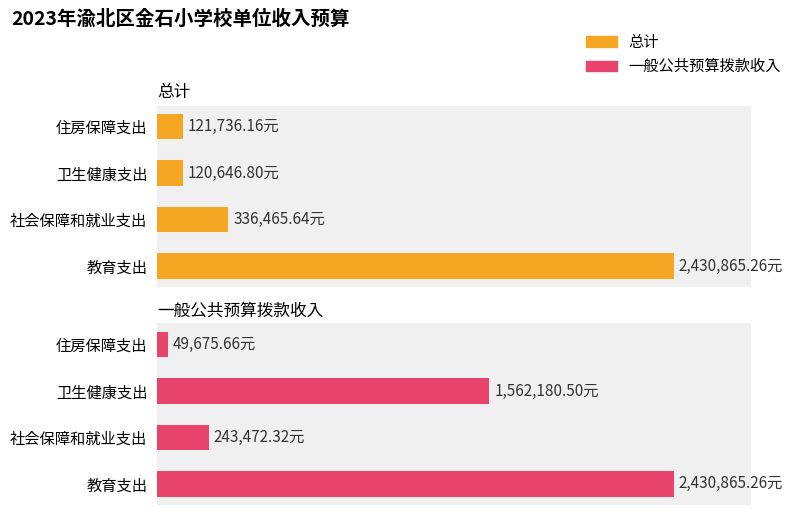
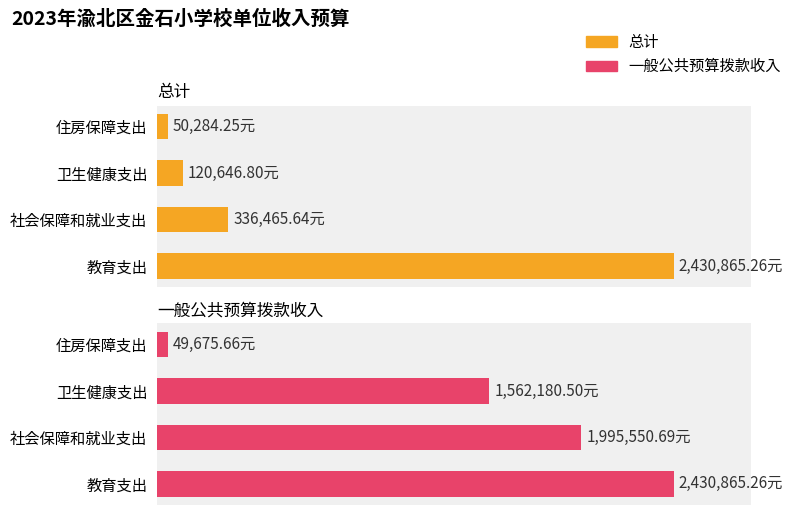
总计, 住房保障支出: 121,736.16元 -> 50,284.25元
一般公共预算拨款收入, 社会保障和就业支出: 243,472.32元 -> 1,995,550.69元
